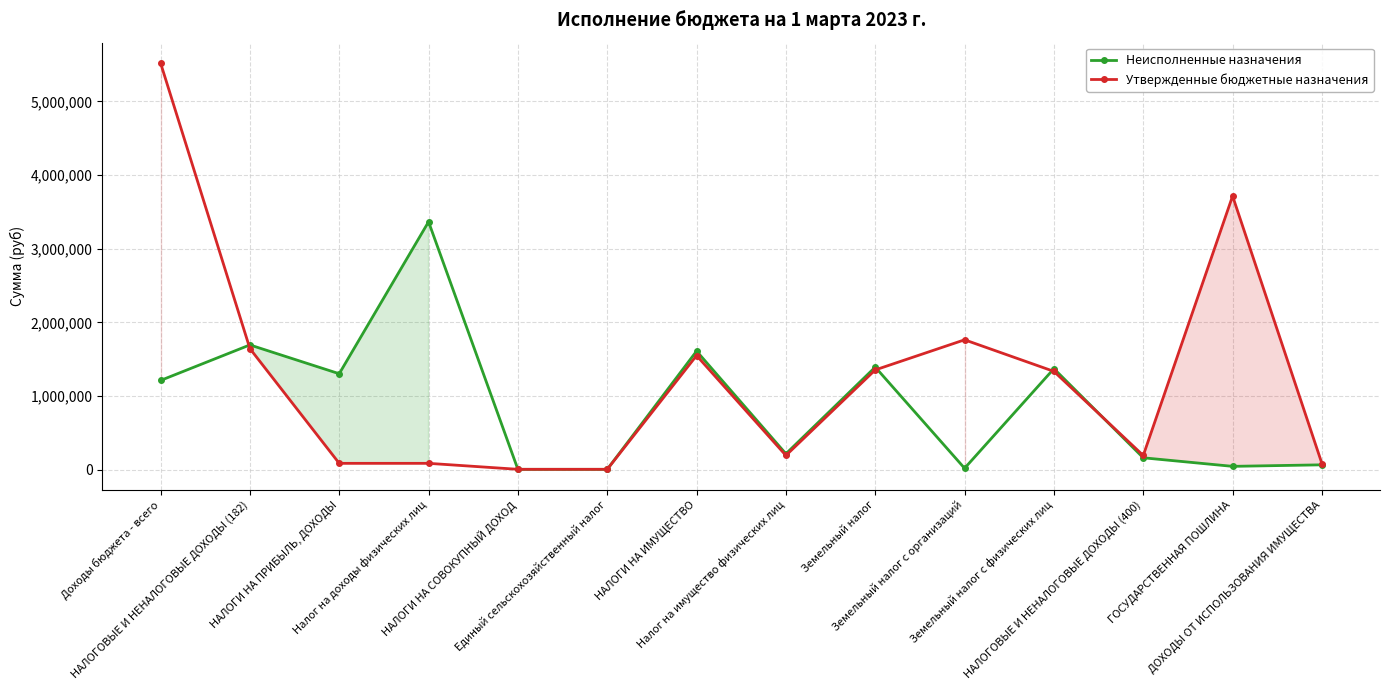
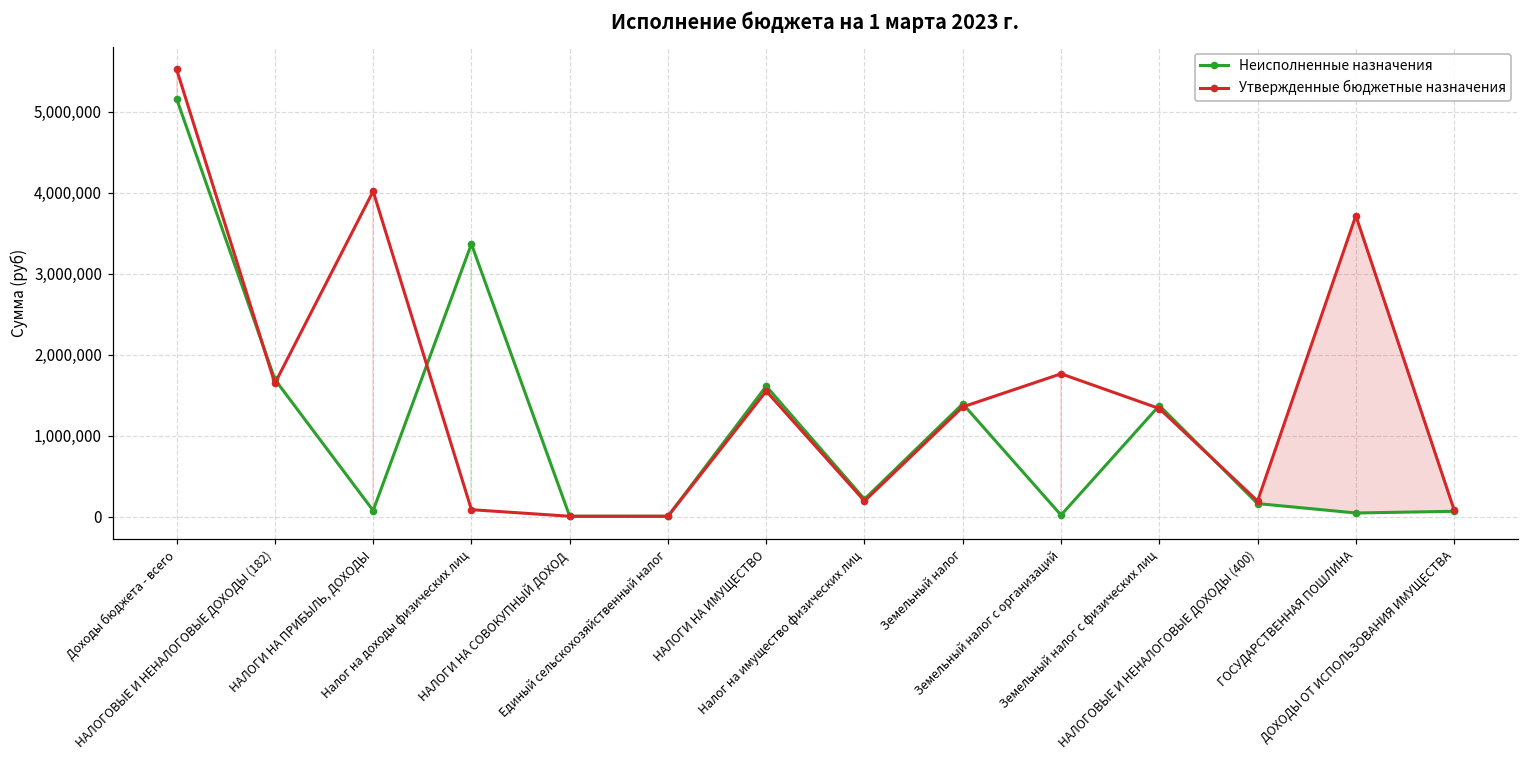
Неисполненные назначения, Доходы бюджета - всего: 1,200,000 -> 5,200,000
Неисполненные назначения, НАЛОГИ НА ПРИБЫЛЬ, ДОХОДЫ: 1,300,000 -> 100,000
Утвержденные бюджетные назначения, НАЛОГИ НА ПРИБЫЛЬ, ДОХОДЫ: 100,000 -> 4,000,000
